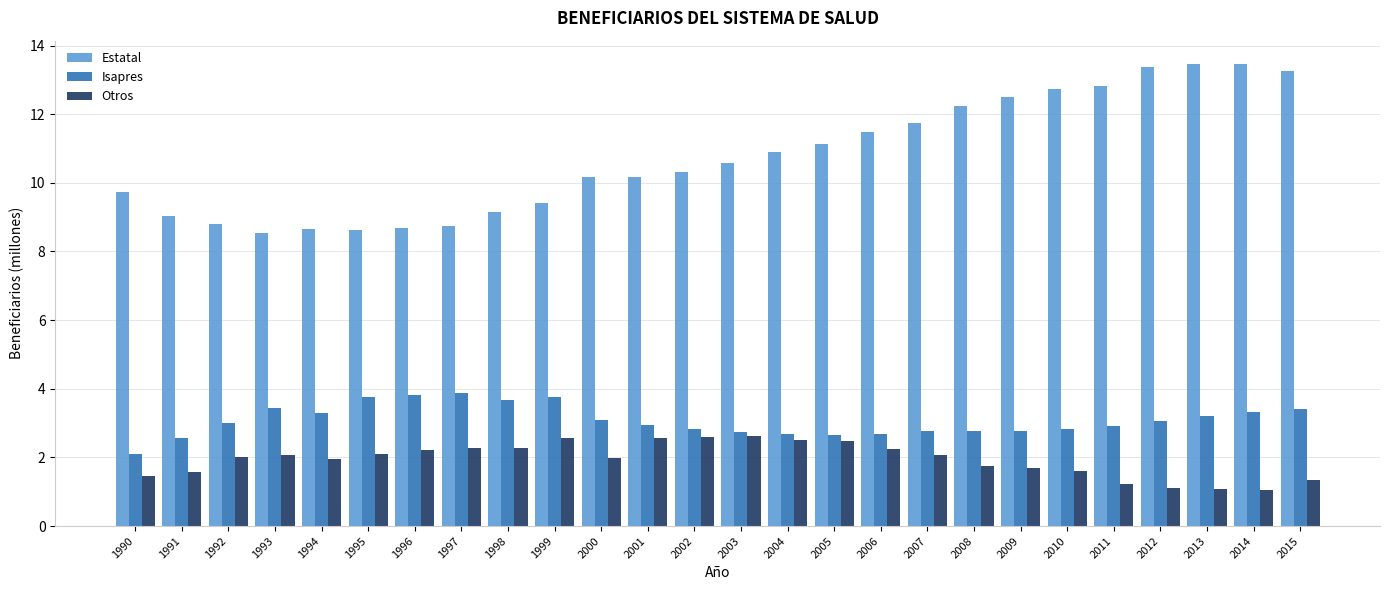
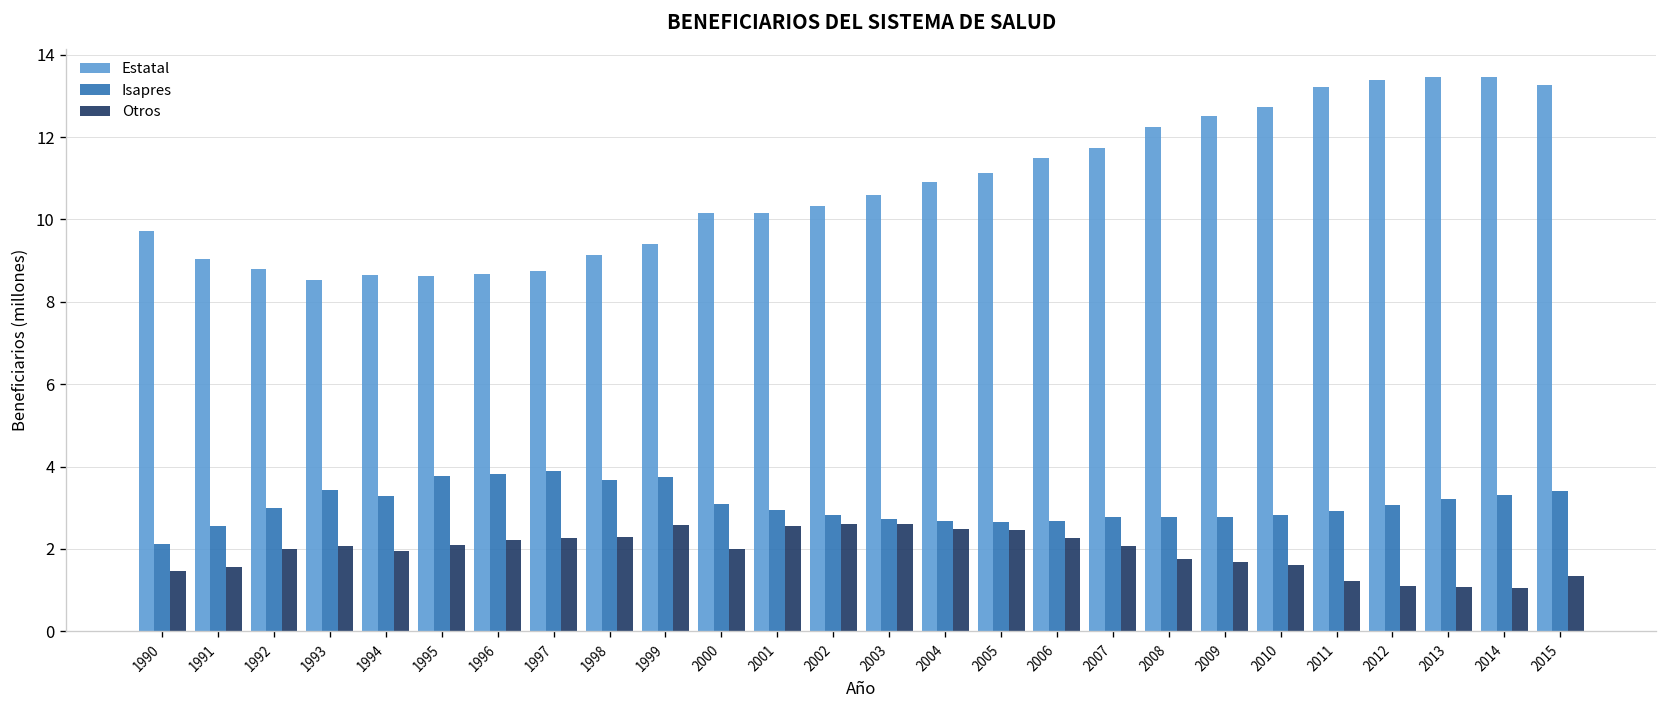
Estatal, 2011: 12.8 -> 13.2
